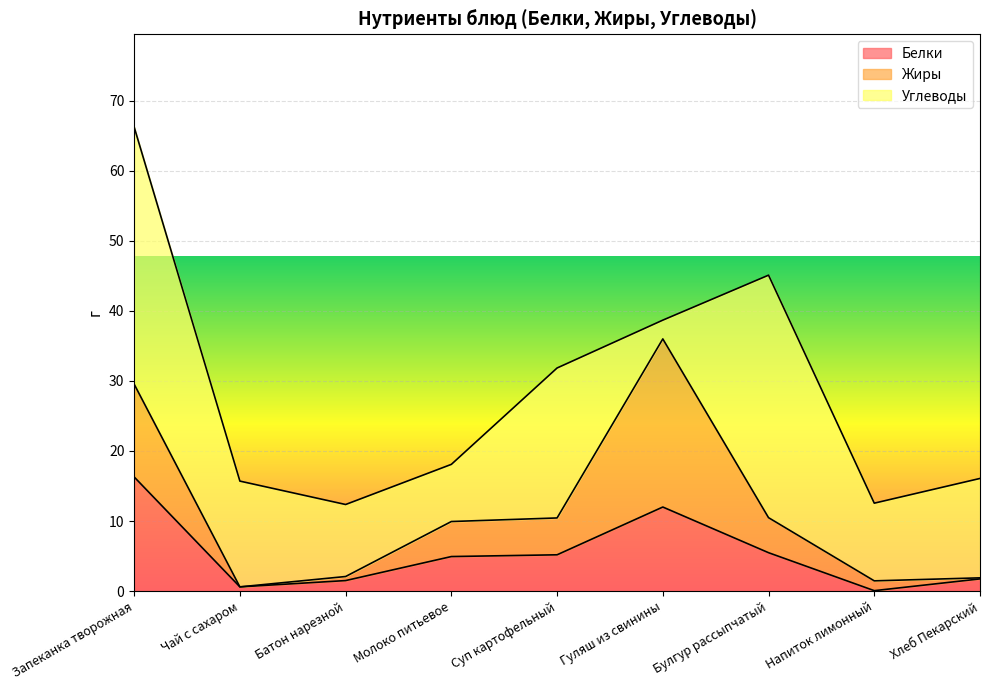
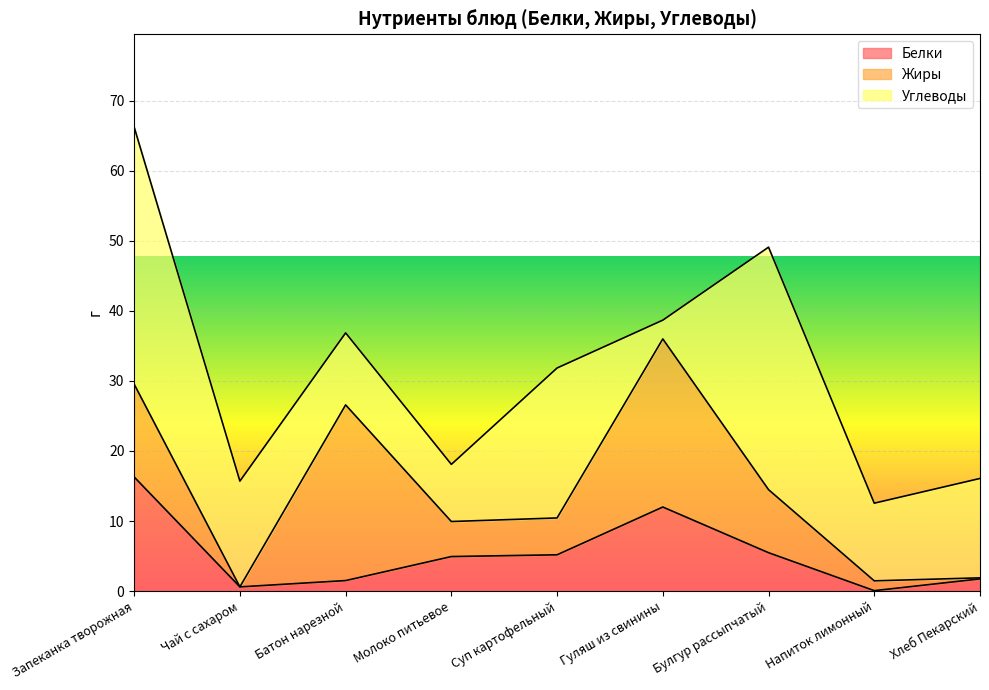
Жиры, Батон нарезной: 1 -> 25
Жиры, Булгур рассыпчатый: 5 -> 9
